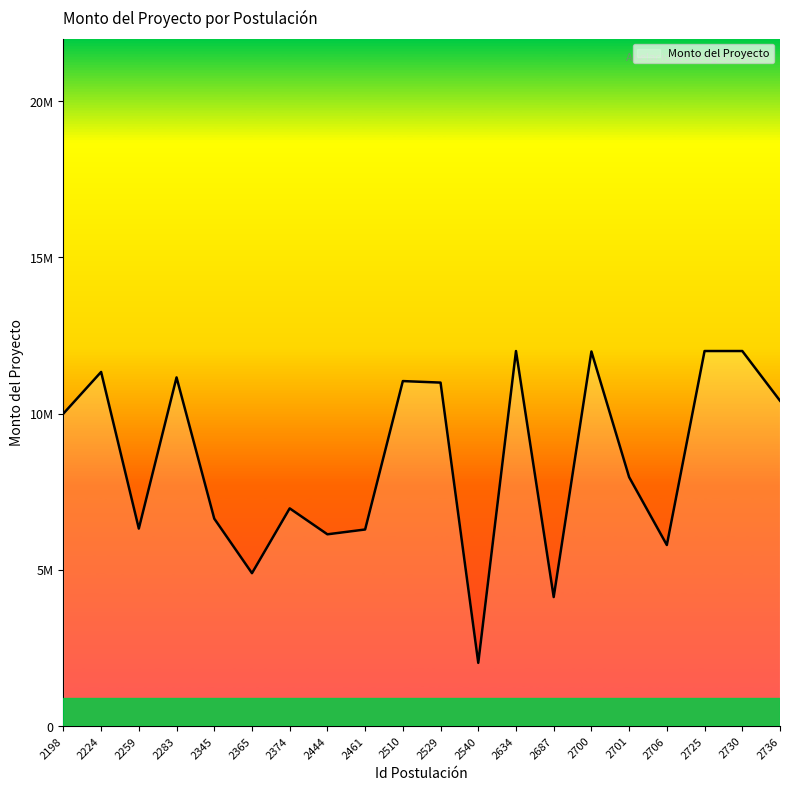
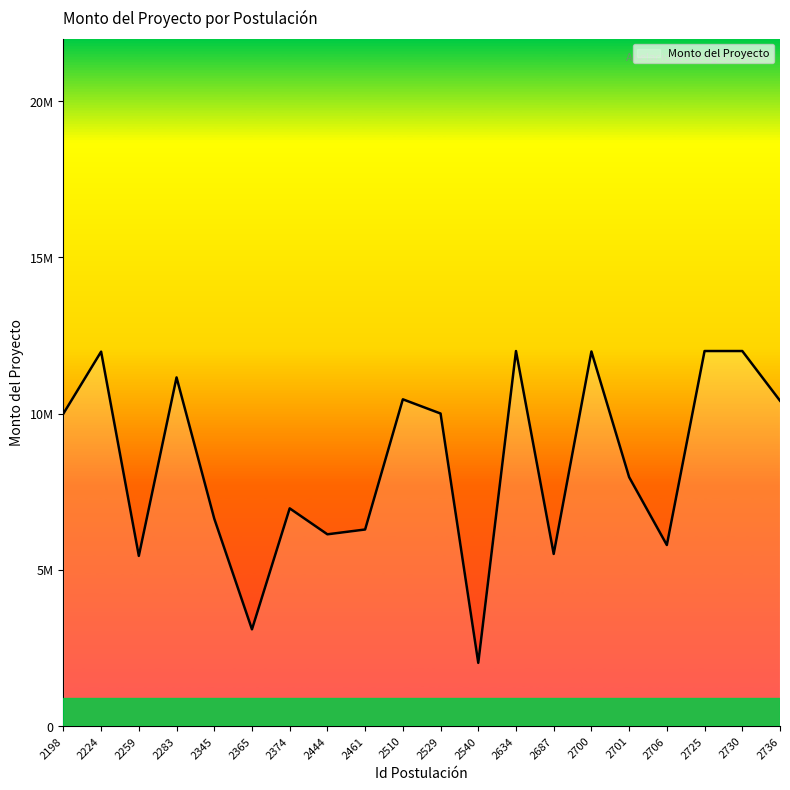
2224: 11300000 -> 12000000
2259: 6300000 -> 5400000
2365: 4900000 -> 3100000
2510: 11000000 -> 10500000
2529: 11000000 -> 10000000
2687: 4100000 -> 5500000
